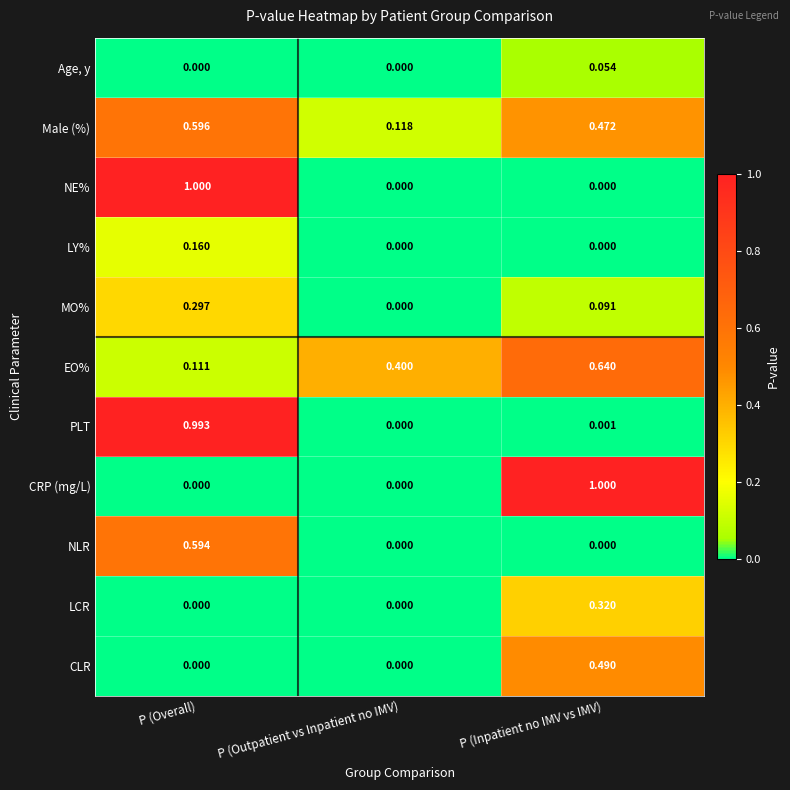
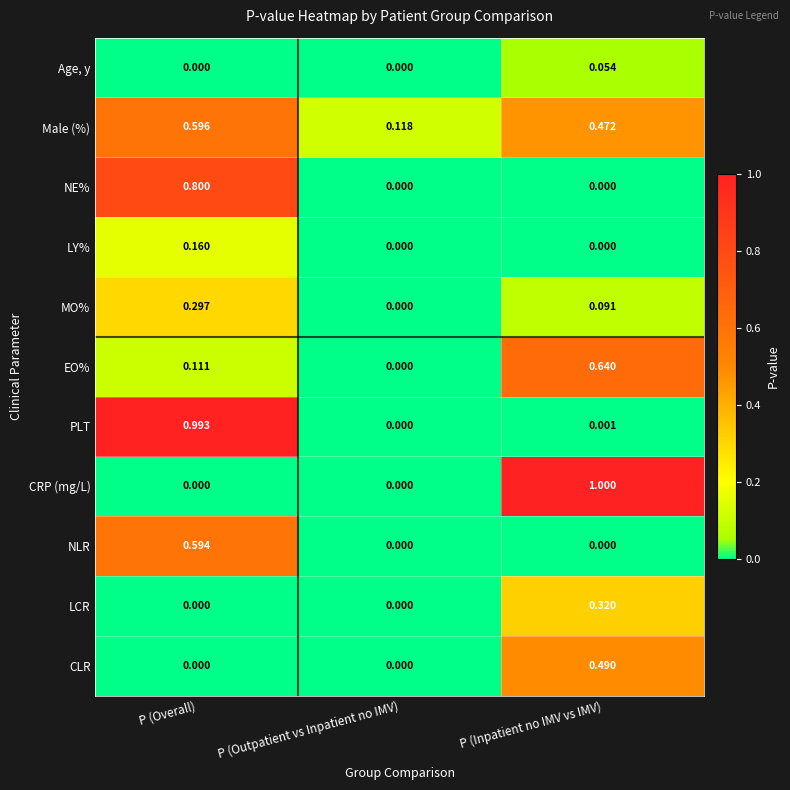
NE%, P (Overall): 1.000 -> 0.800
EO%, P (Outpatient vs Inpatient no IMV): 0.400 -> 0.000
